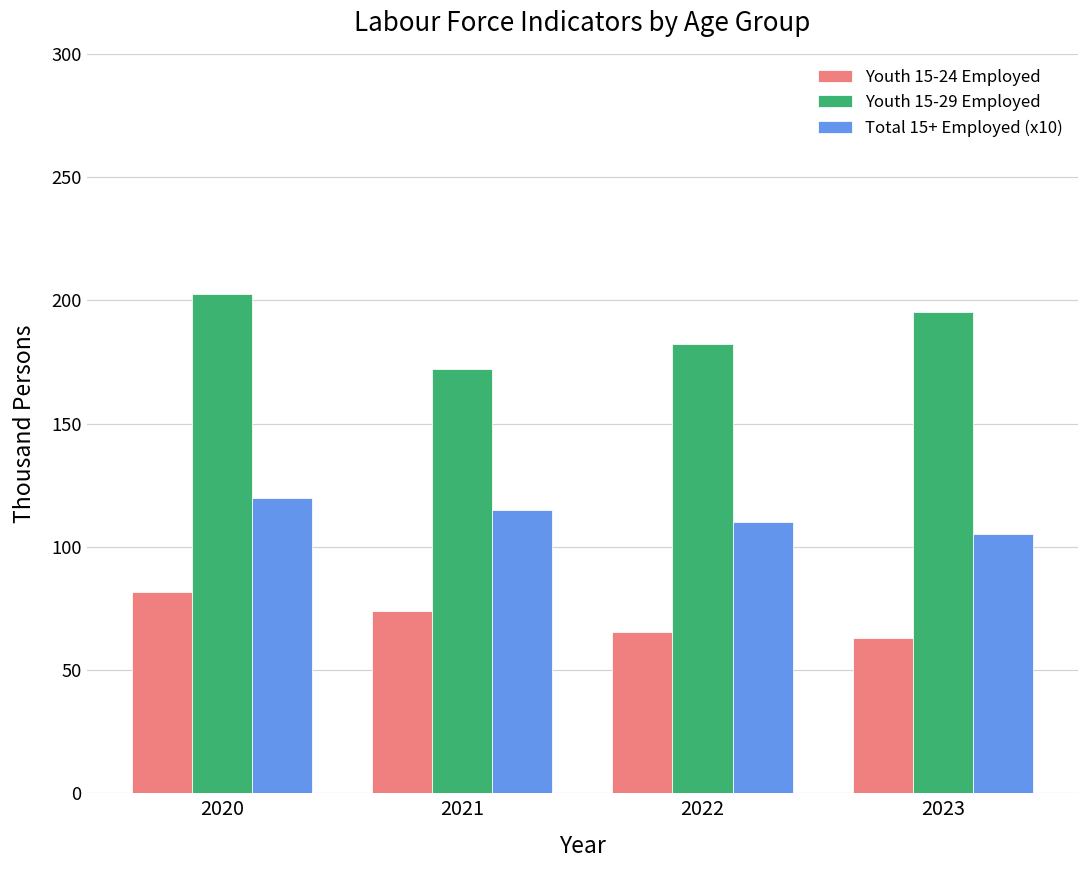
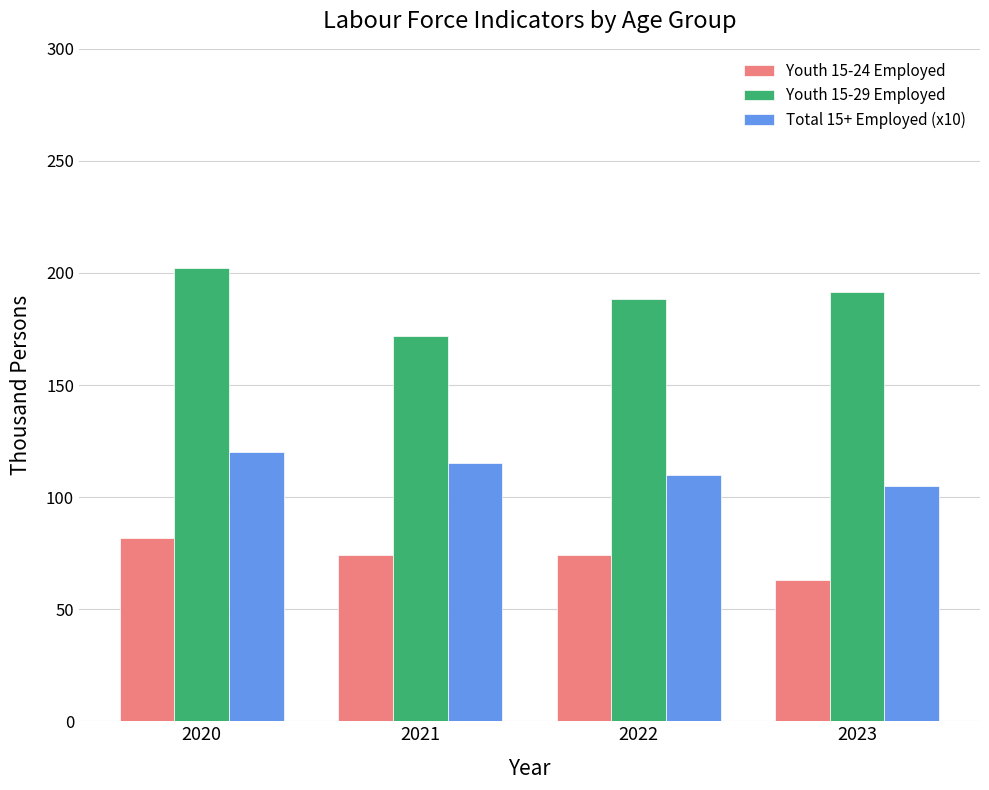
Youth 15-24 Employed, 2022: 65 -> 74
Youth 15-29 Employed, 2022: 182 -> 189
Youth 15-29 Employed, 2023: 195 -> 192
